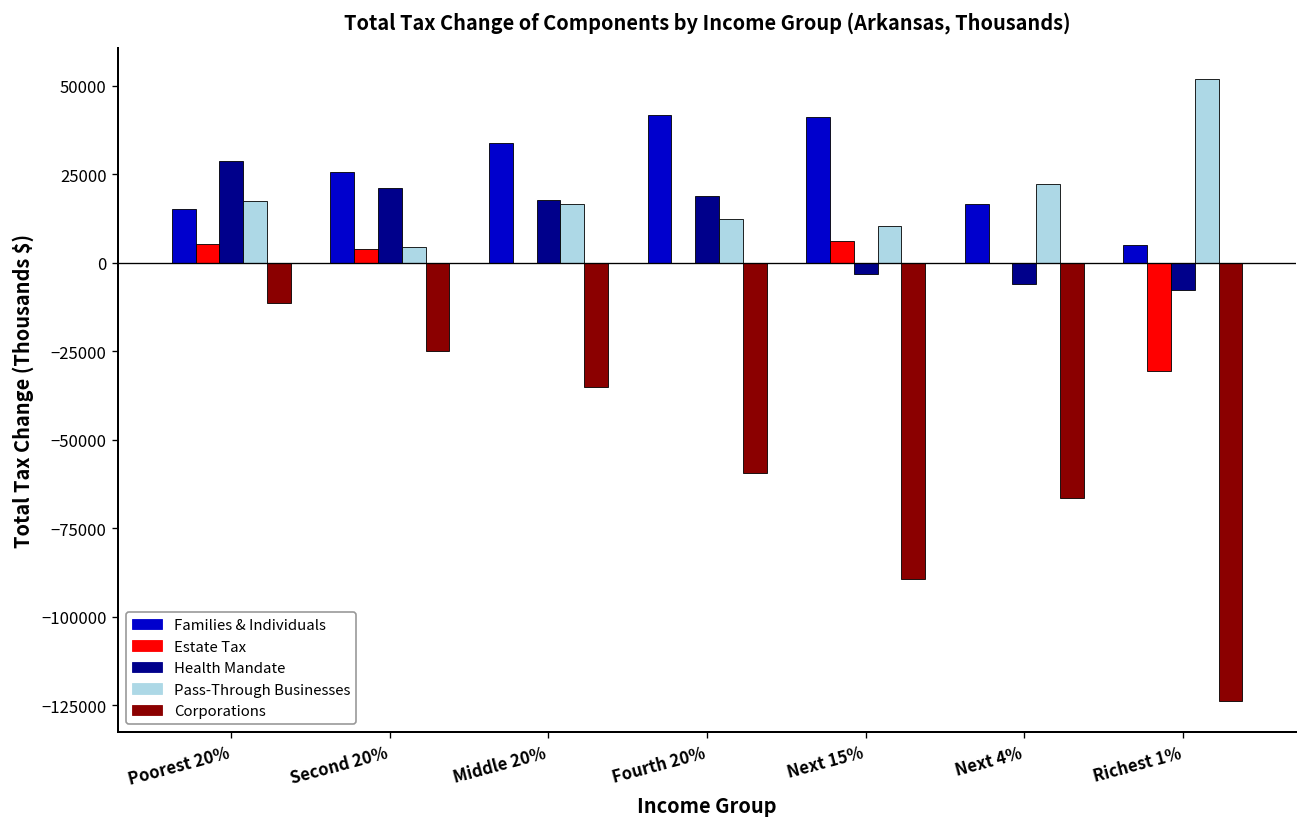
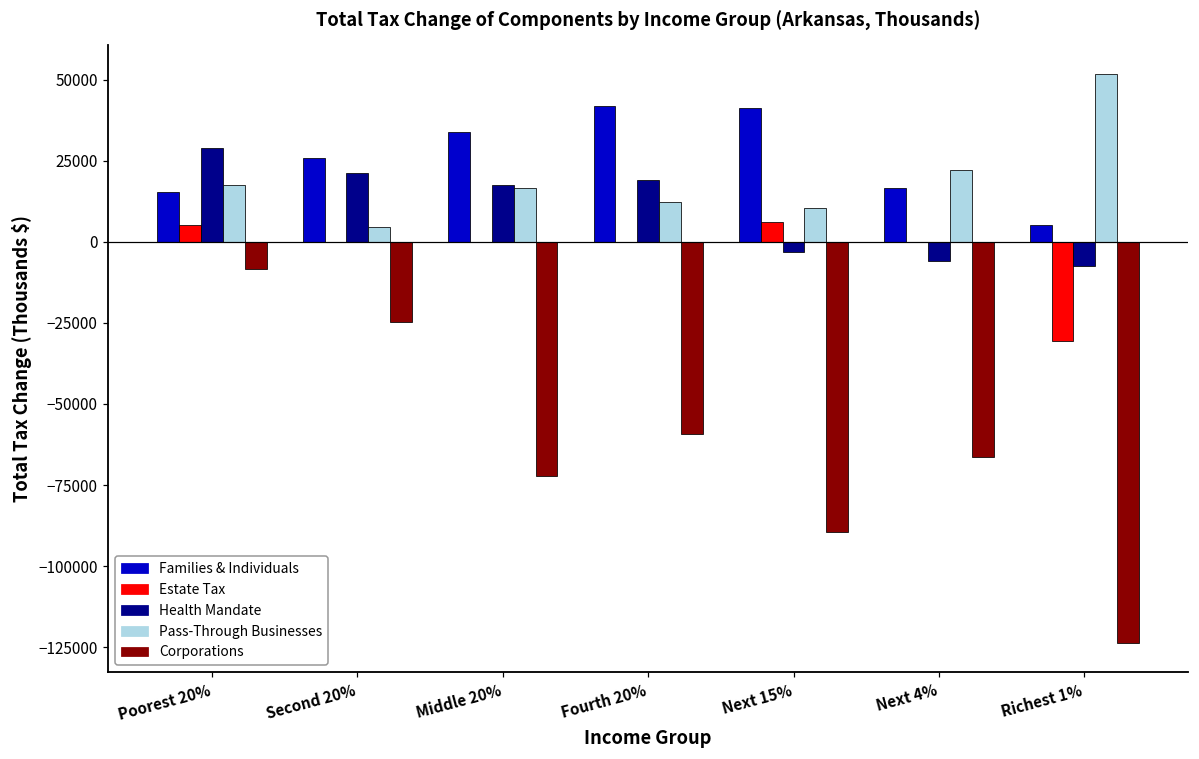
Corporations, Poorest 20%: -12000 -> -9000
Estate Tax, Second 20%: 4000 -> 0
Corporations, Middle 20%: -35000 -> -72000
